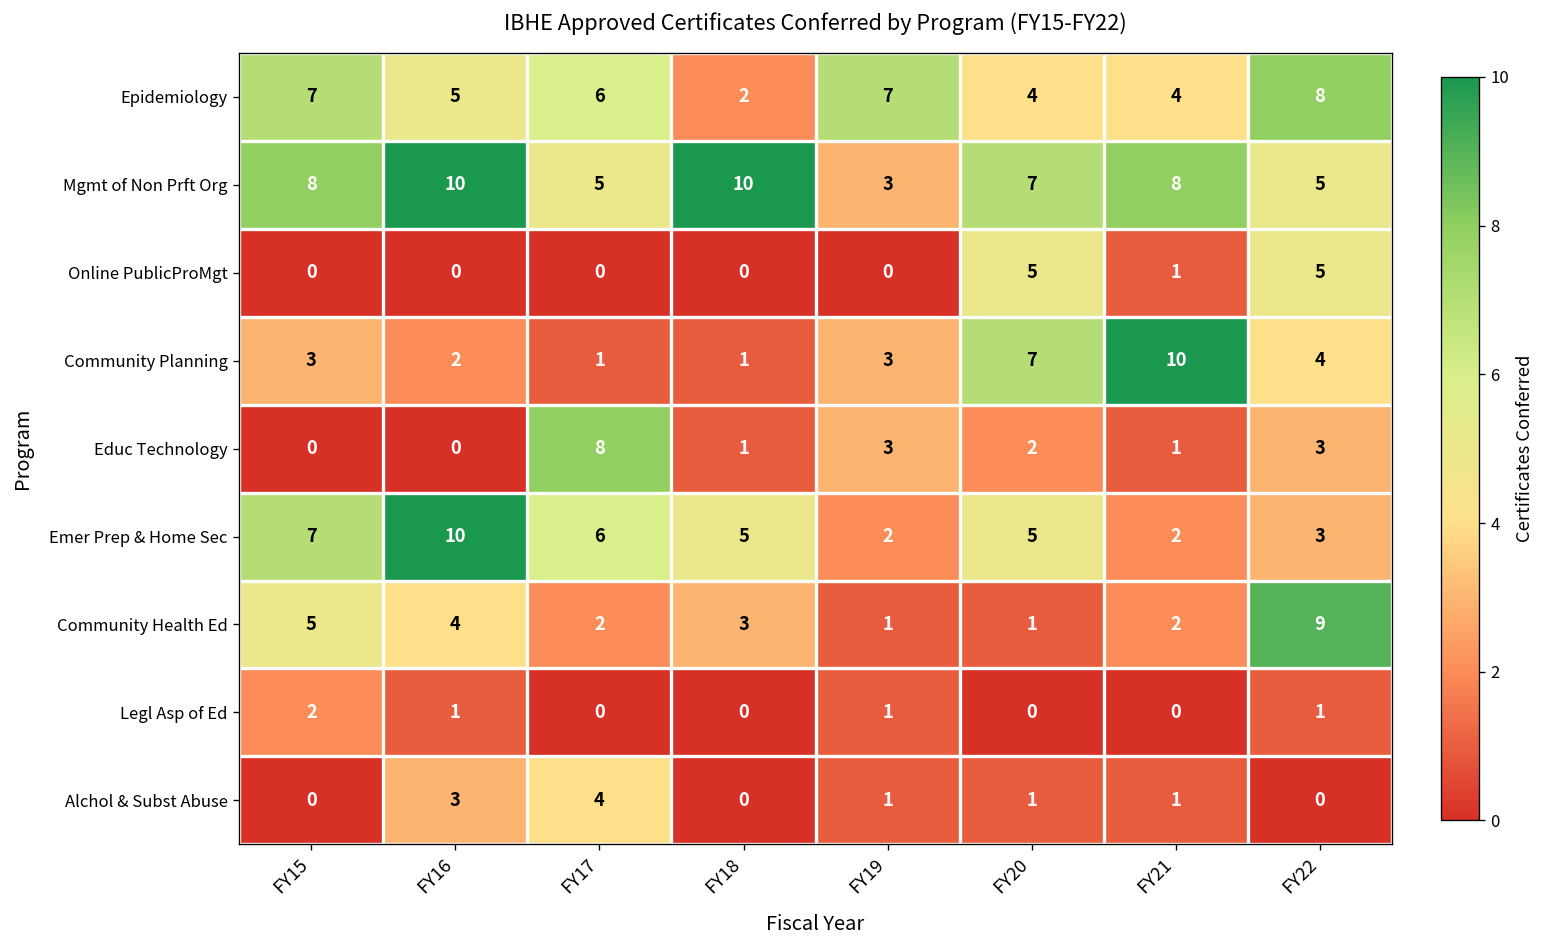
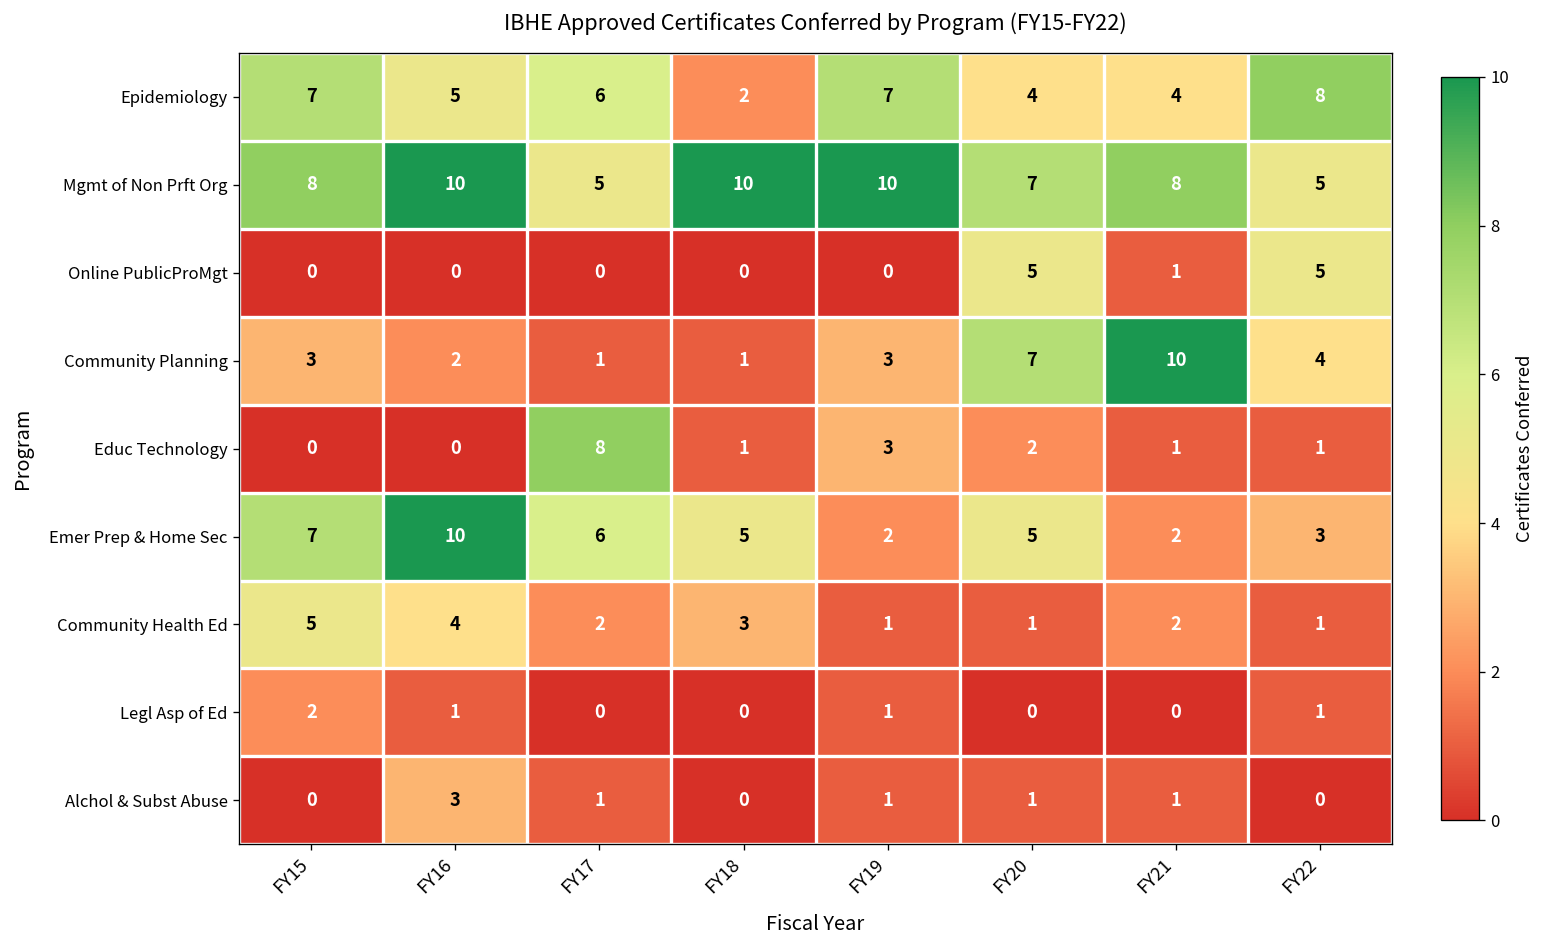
Mgmt of Non Prft Org, FY19: 3 -> 10
Educ Technology, FY22: 3 -> 1
Community Health Ed, FY22: 9 -> 1
Alchol & Subst Abuse, FY17: 4 -> 1
